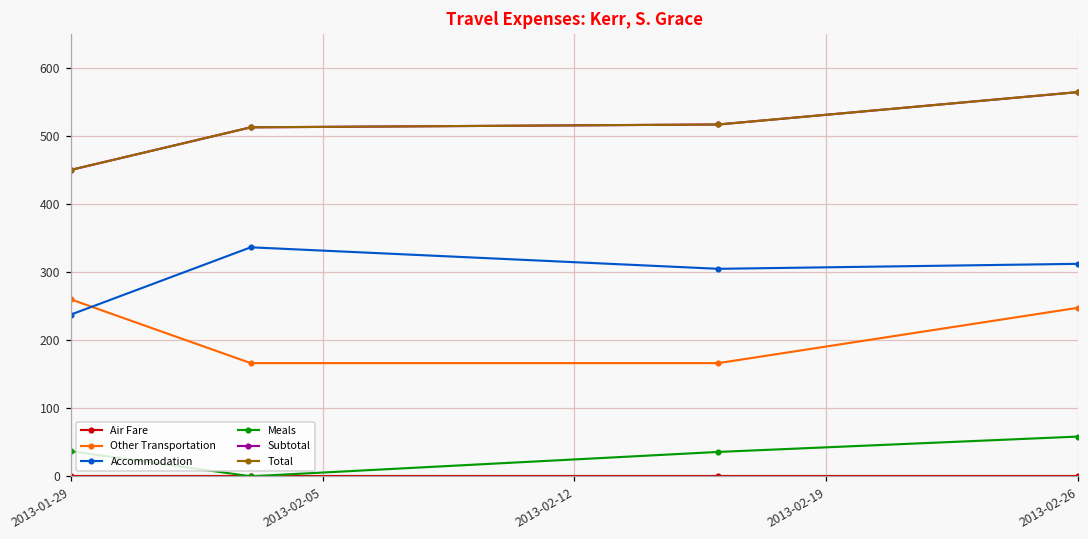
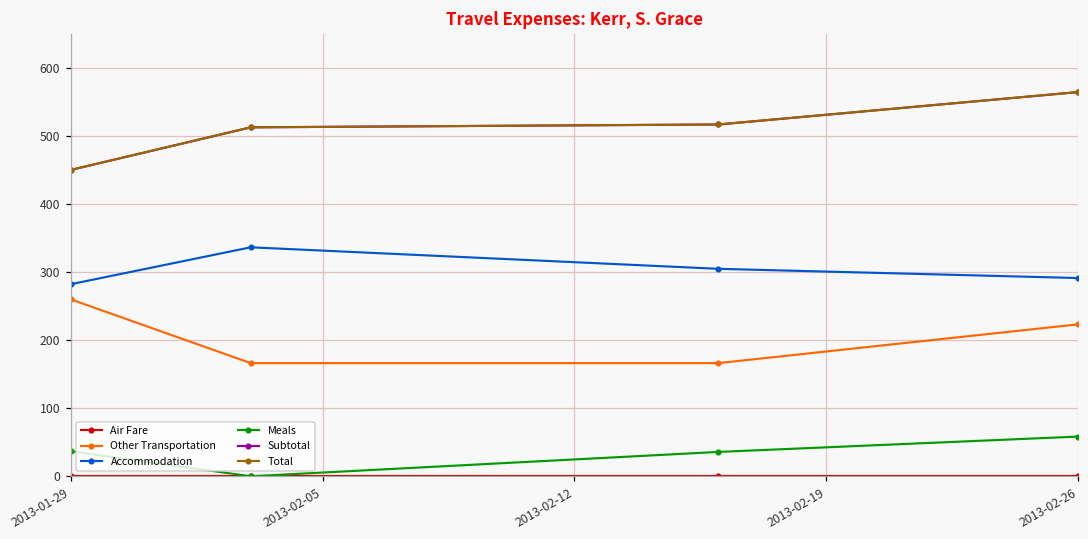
Accommodation, 2013-01-29: 240 -> 280
Other Transportation, 2013-02-26: 250 -> 220
Accommodation, 2013-02-26: 310 -> 290
